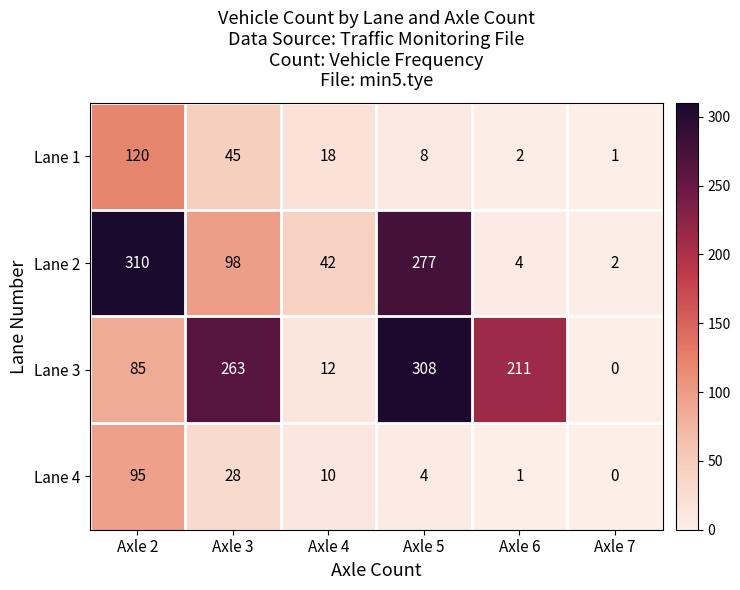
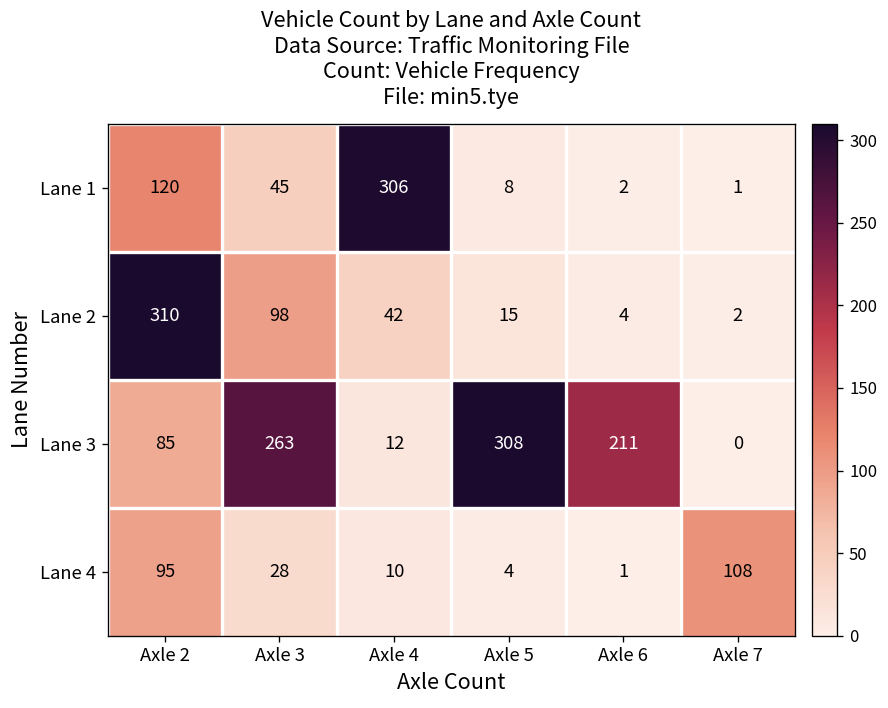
Lane 1, Axle 4: 18 -> 306
Lane 2, Axle 5: 277 -> 15
Lane 4, Axle 7: 0 -> 108
